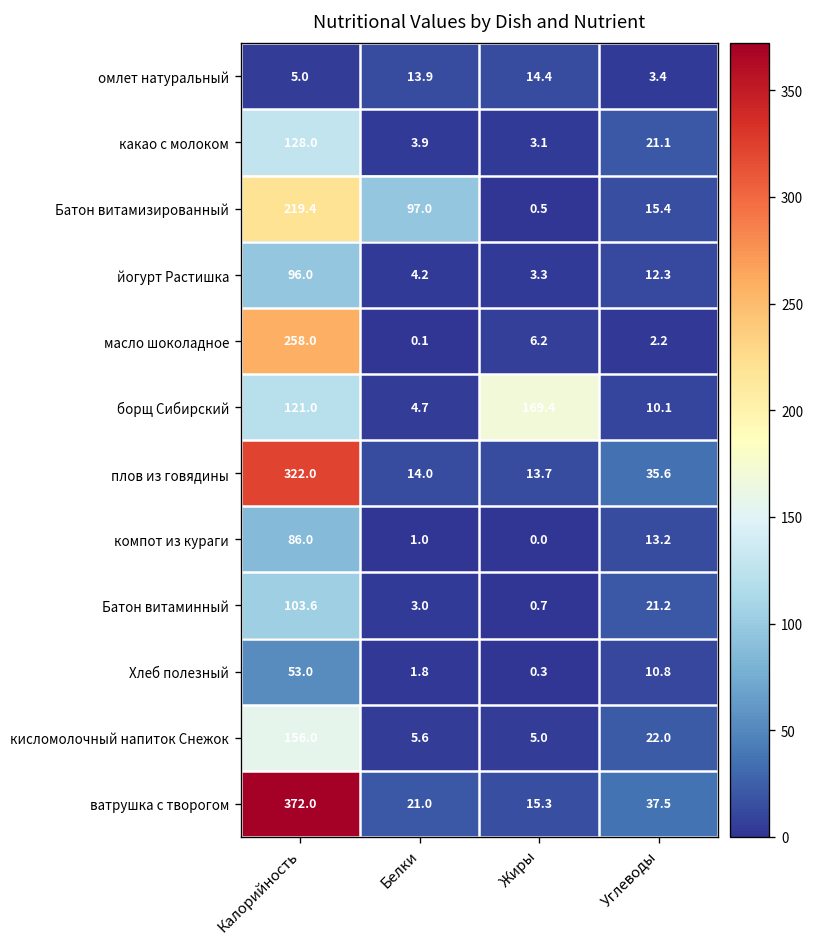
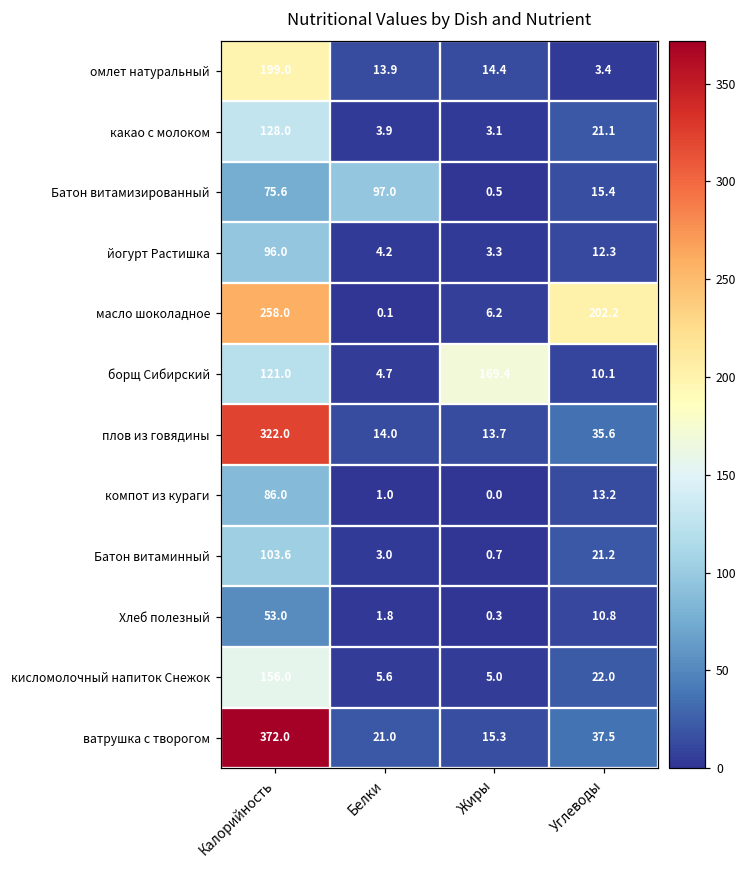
омлет натуральный, Калорийность: 5.0 -> 199.0
Батон витамизированный, Калорийность: 219.4 -> 75.6
масло шоколадное, Углеводы: 2.2 -> 202.2
